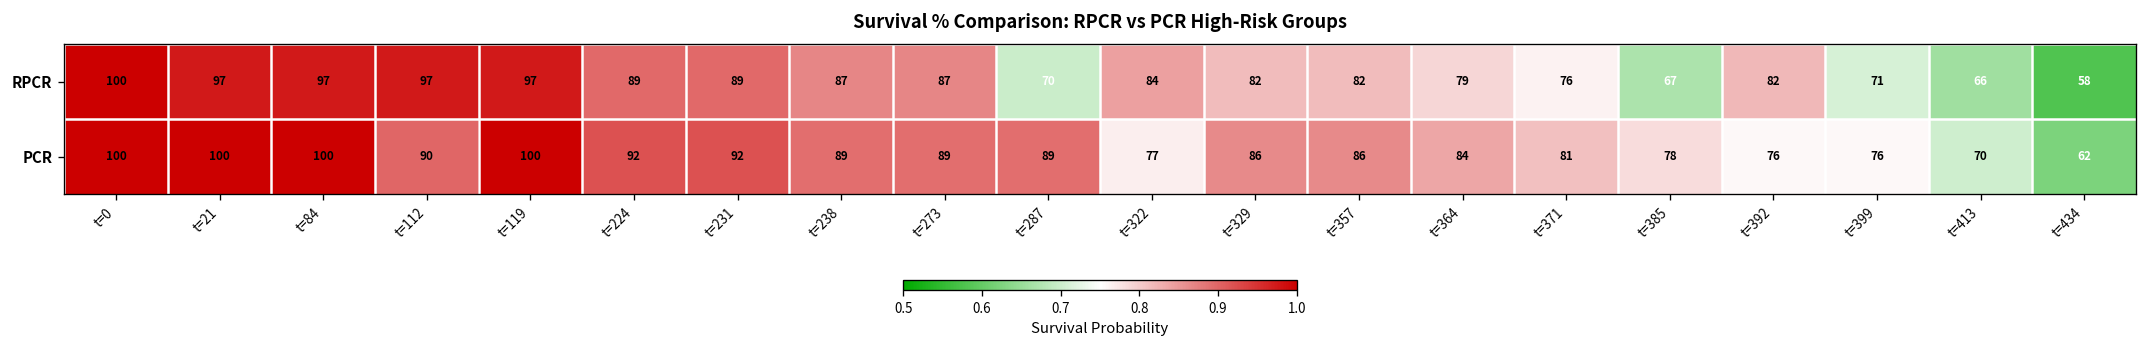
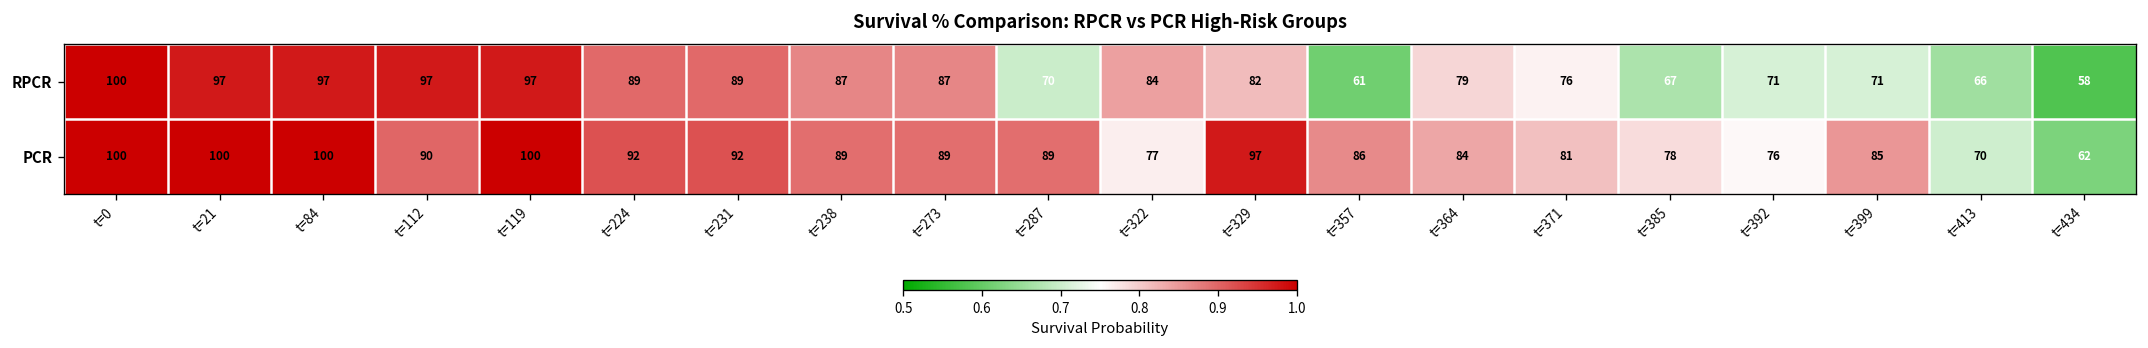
RPCR, t=357: 82 -> 61
RPCR, t=392: 82 -> 71
PCR, t=329: 86 -> 97
PCR, t=399: 76 -> 85
